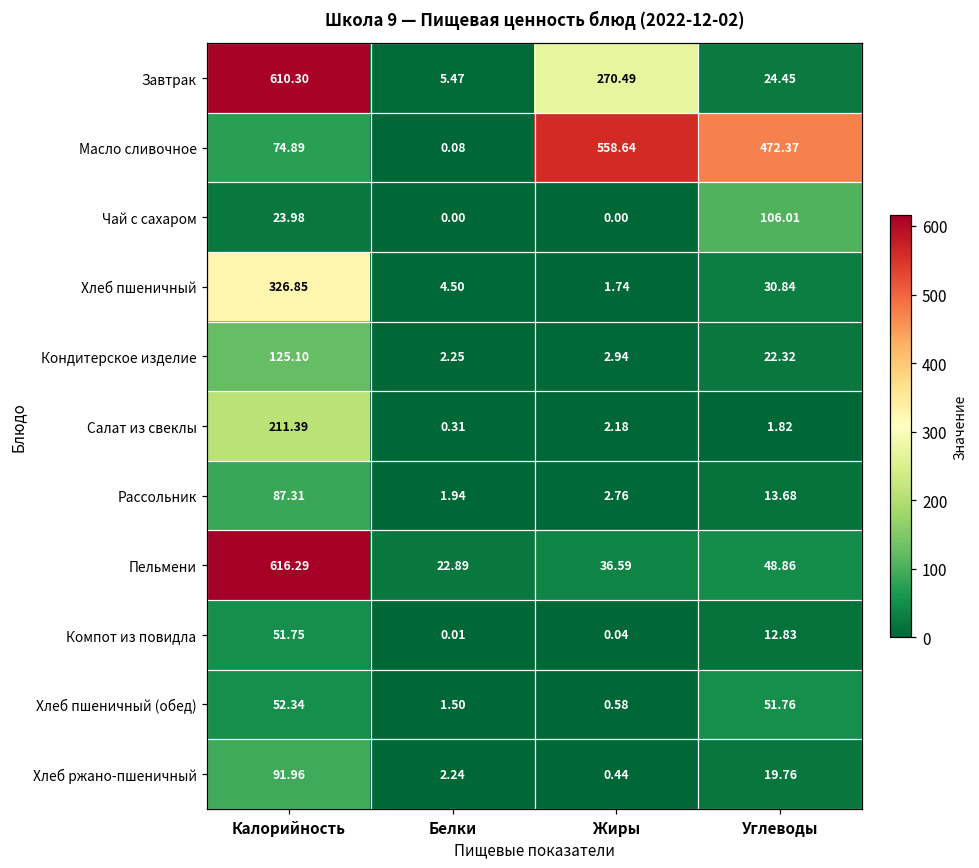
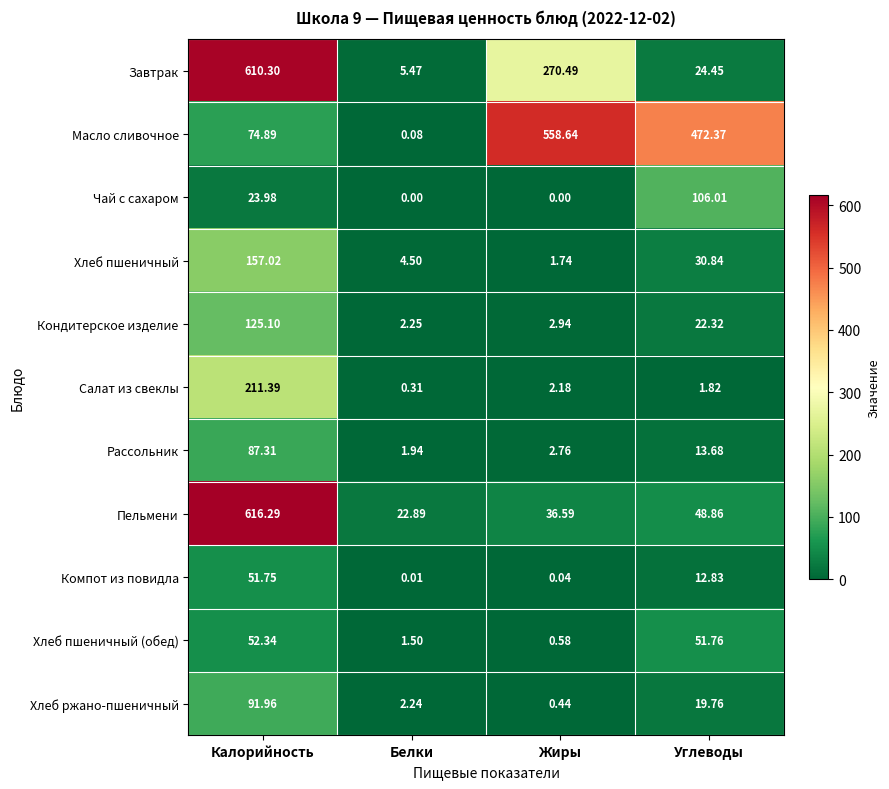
Хлеб пшеничный, Калорийность: 326.85 -> 157.02
